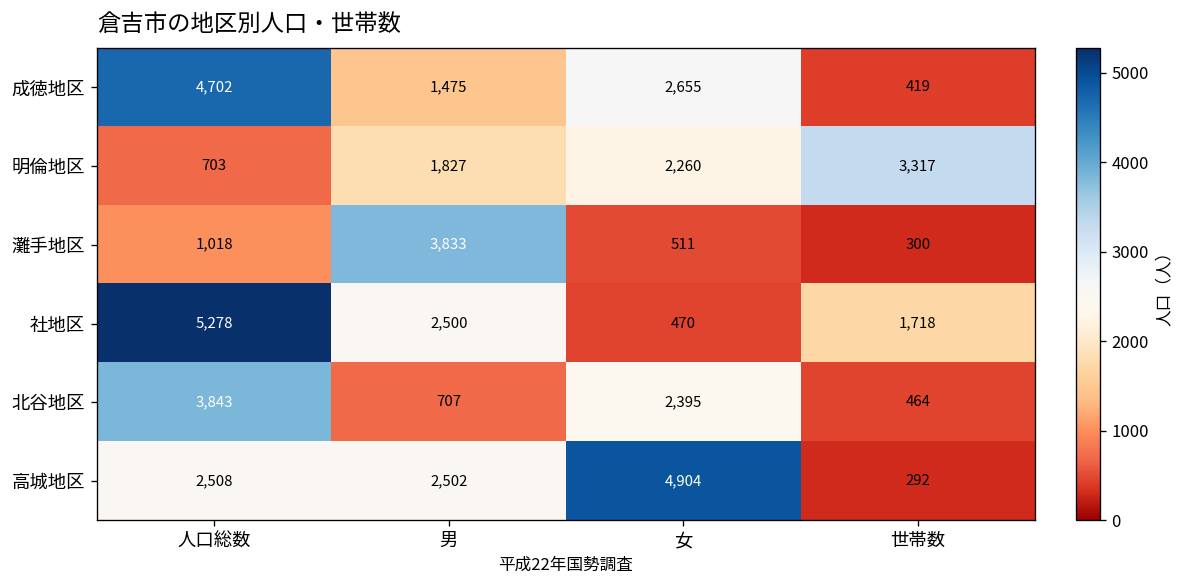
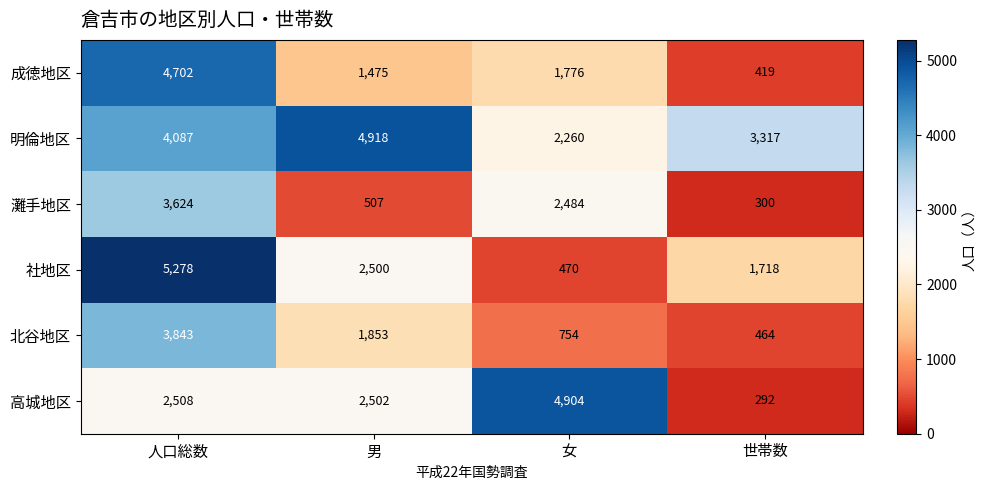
成徳地区, 女: 2,655 -> 1,776
明倫地区, 人口総数: 703 -> 4,087
明倫地区, 男: 1,827 -> 4,918
灘手地区, 人口総数: 1,018 -> 3,624
灘手地区, 男: 3,833 -> 507
灘手地区, 女: 511 -> 2,484
北谷地区, 男: 707 -> 1,853
北谷地区, 女: 2,395 -> 754
